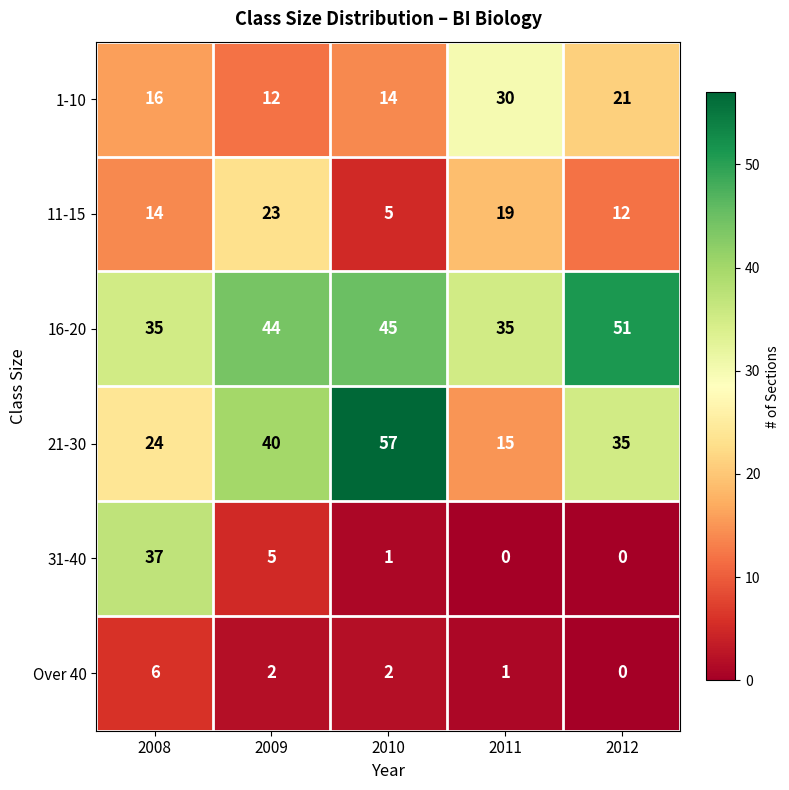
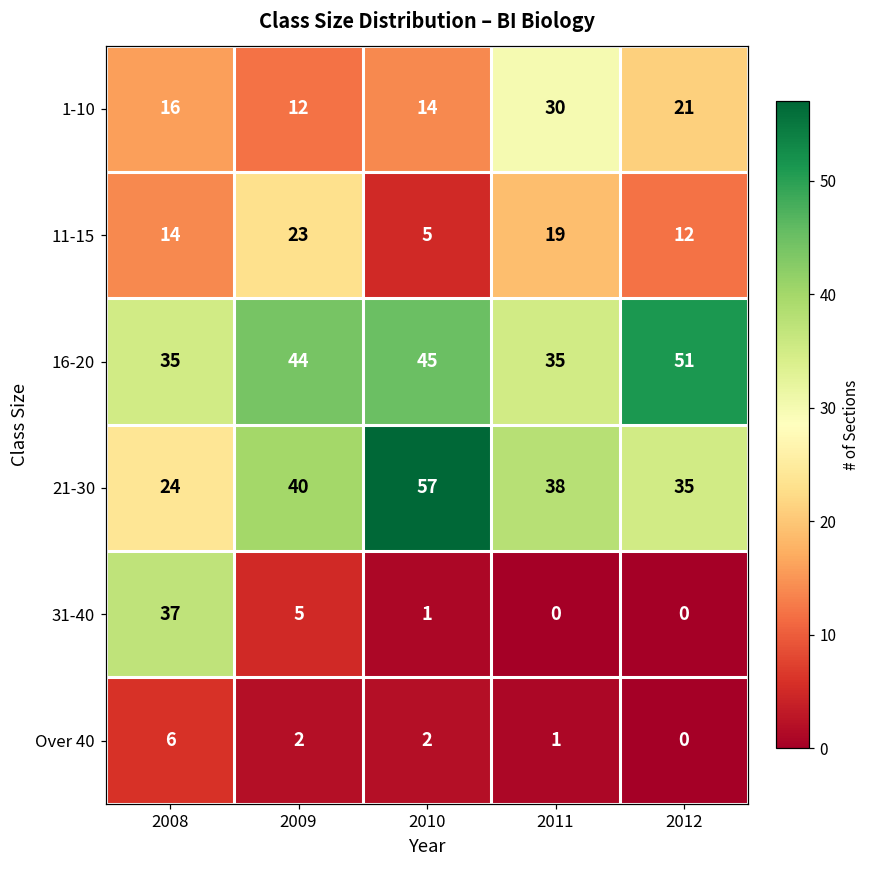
21-30, 2011: 15 -> 38
